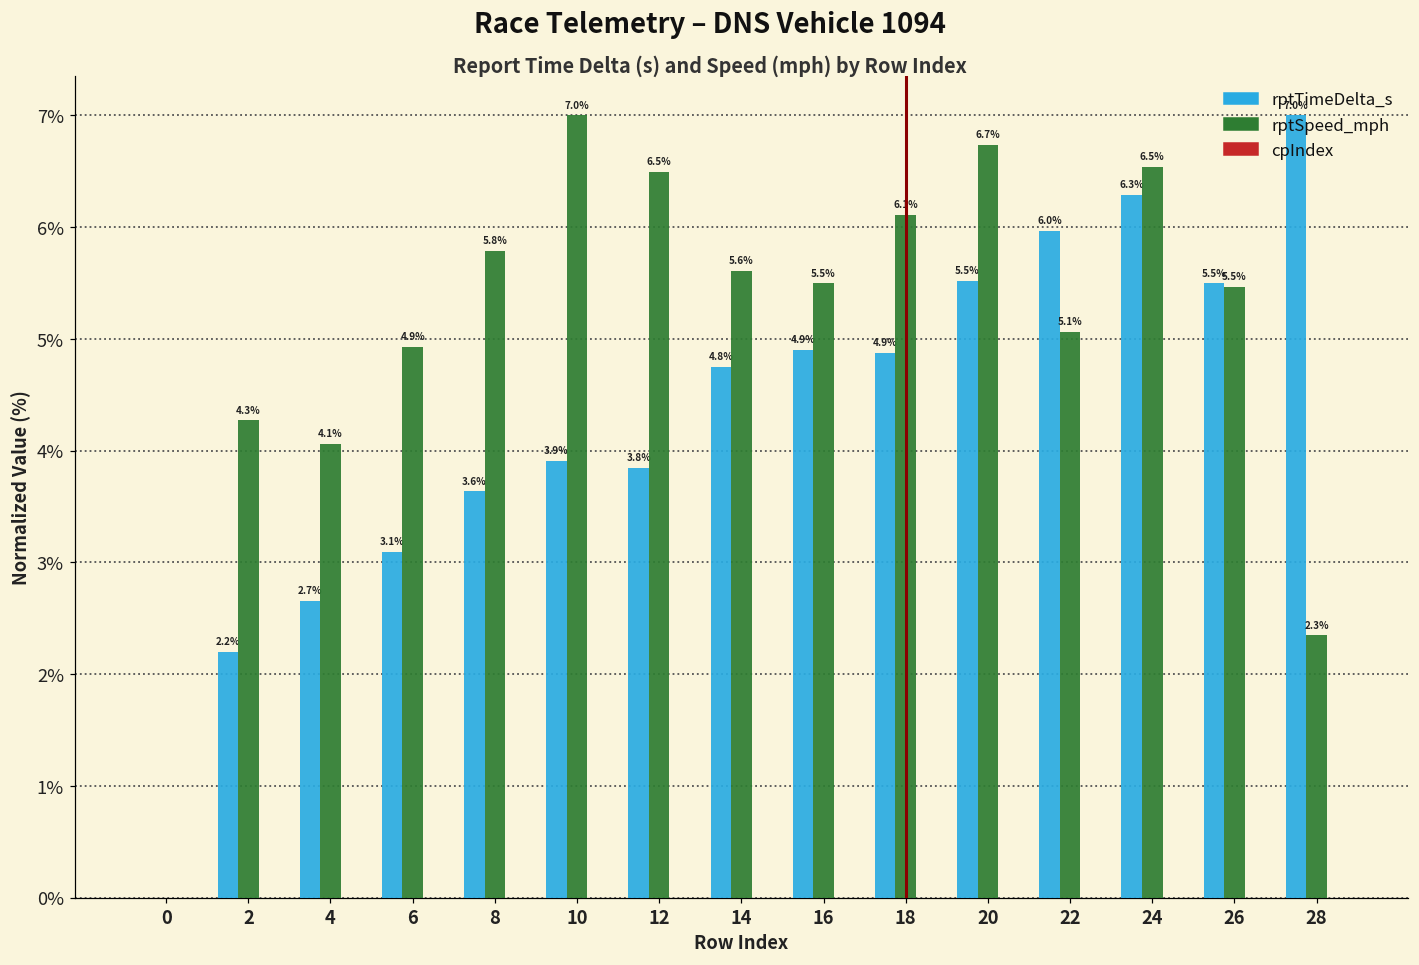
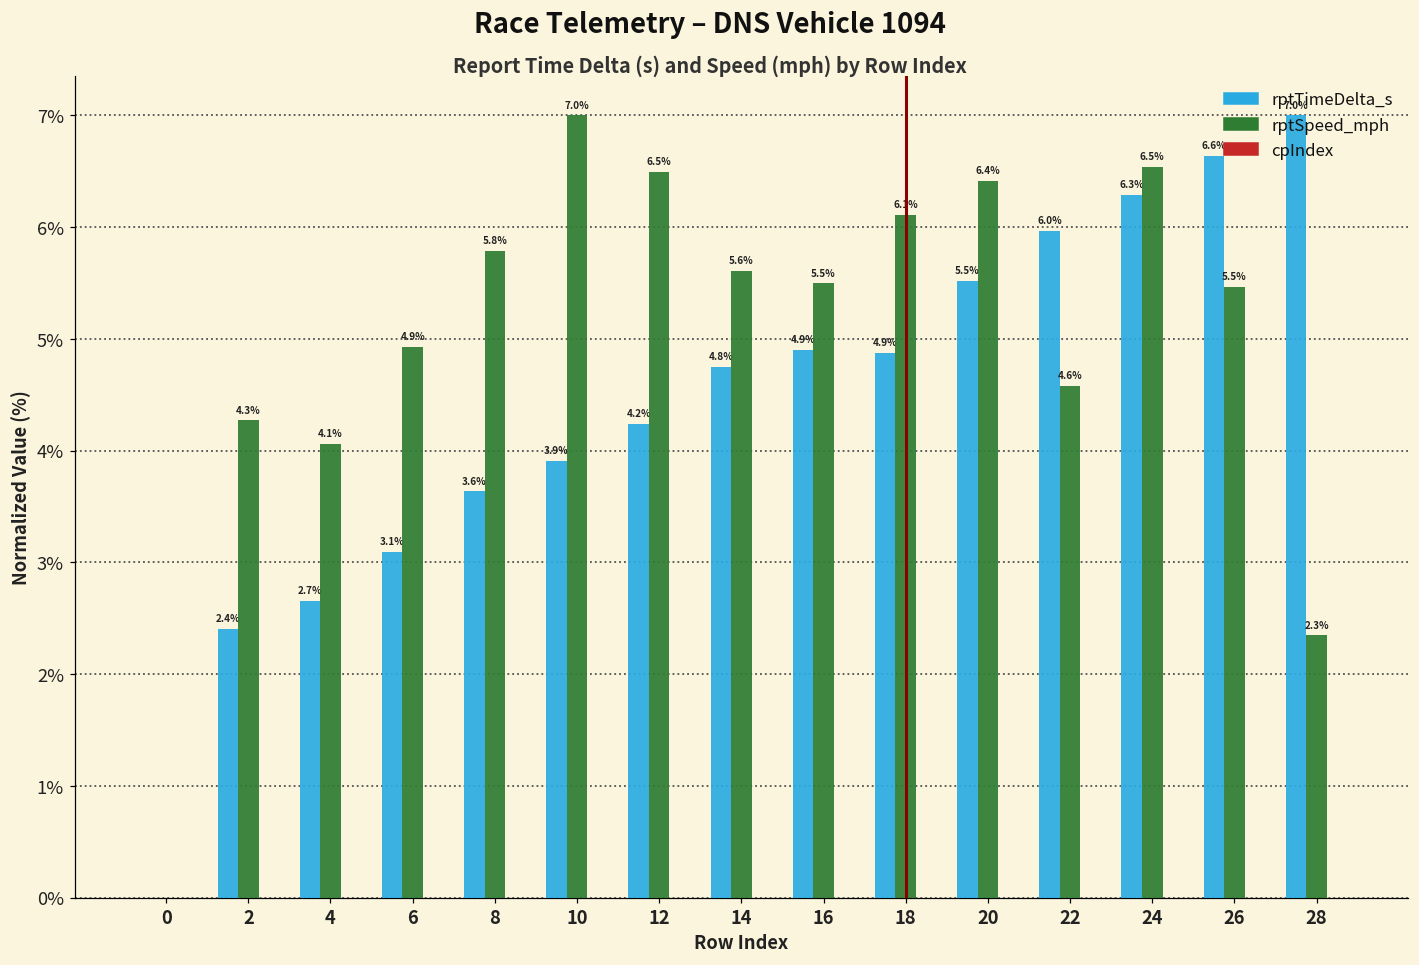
rptTimeDelta_s, 2: 2.2% -> 2.4%
rptTimeDelta_s, 12: 3.8% -> 4.2%
rptSpeed_mph, 20: 6.7% -> 6.4%
rptSpeed_mph, 22: 5.1% -> 4.6%
rptTimeDelta_s, 26: 5.5% -> 6.6%
